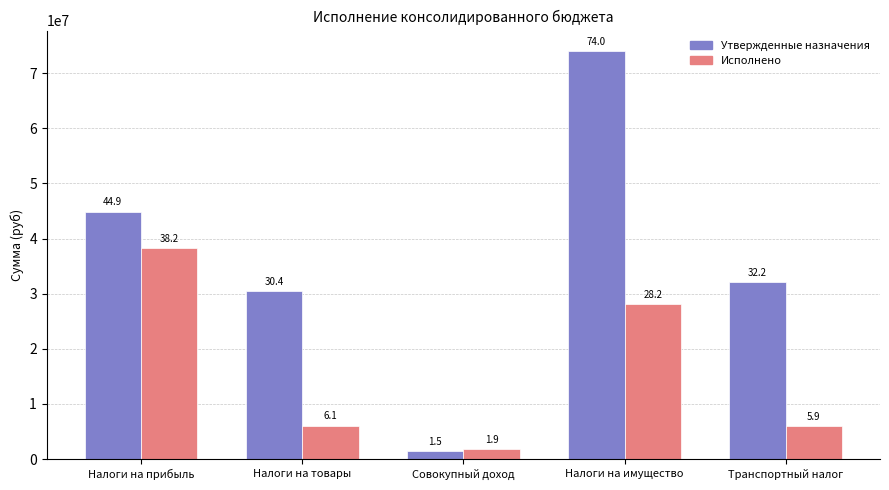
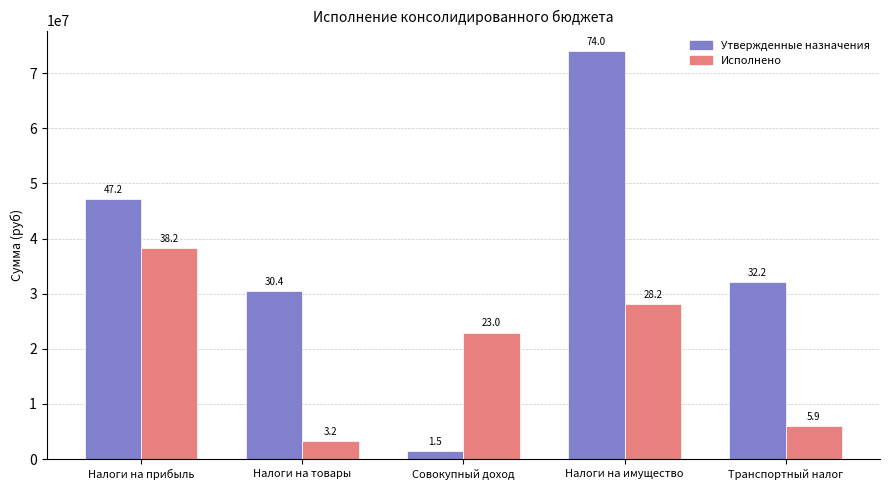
Утвержденные назначения, Налоги на прибыль: 44.9 -> 47.2
Исполнено, Налоги на товары: 6.1 -> 3.2
Исполнено, Совокупный доход: 1.9 -> 23.0
